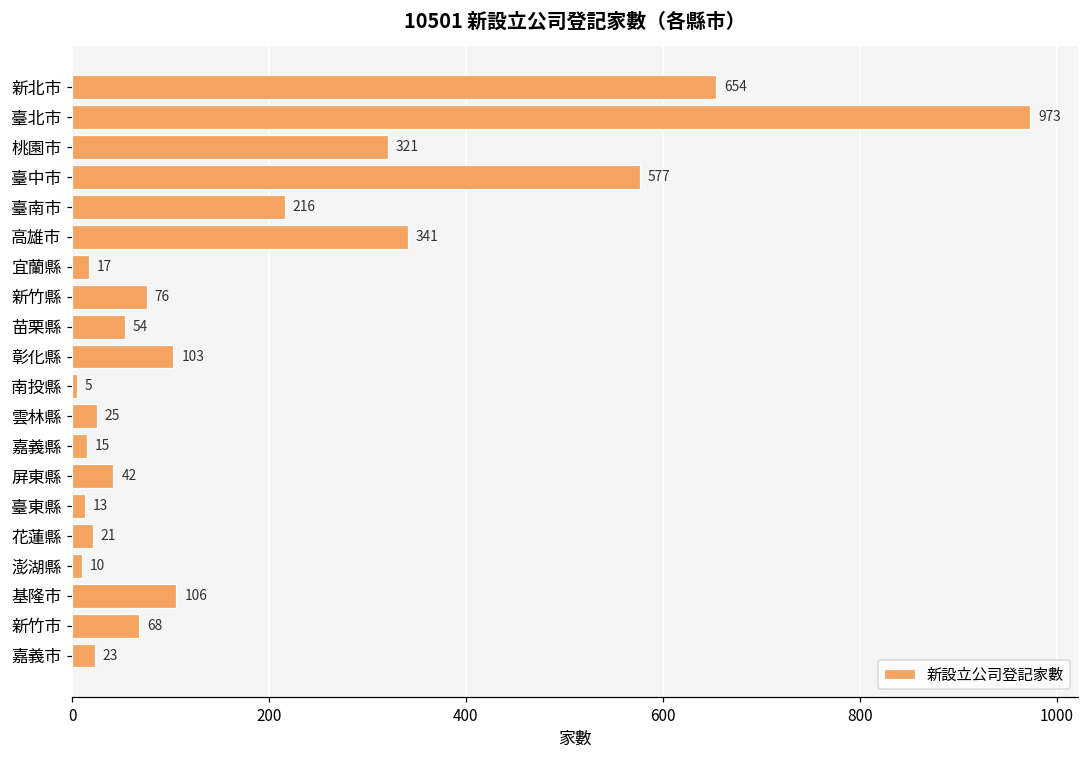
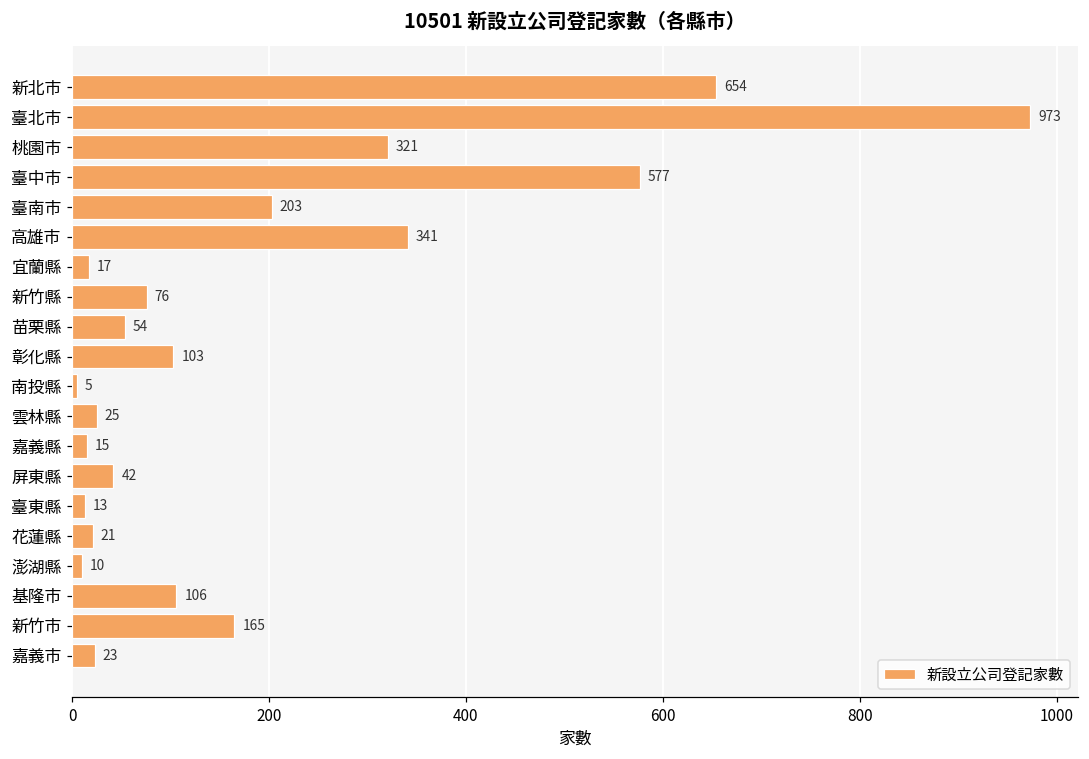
臺南市: 216 -> 203
新竹市: 68 -> 165
